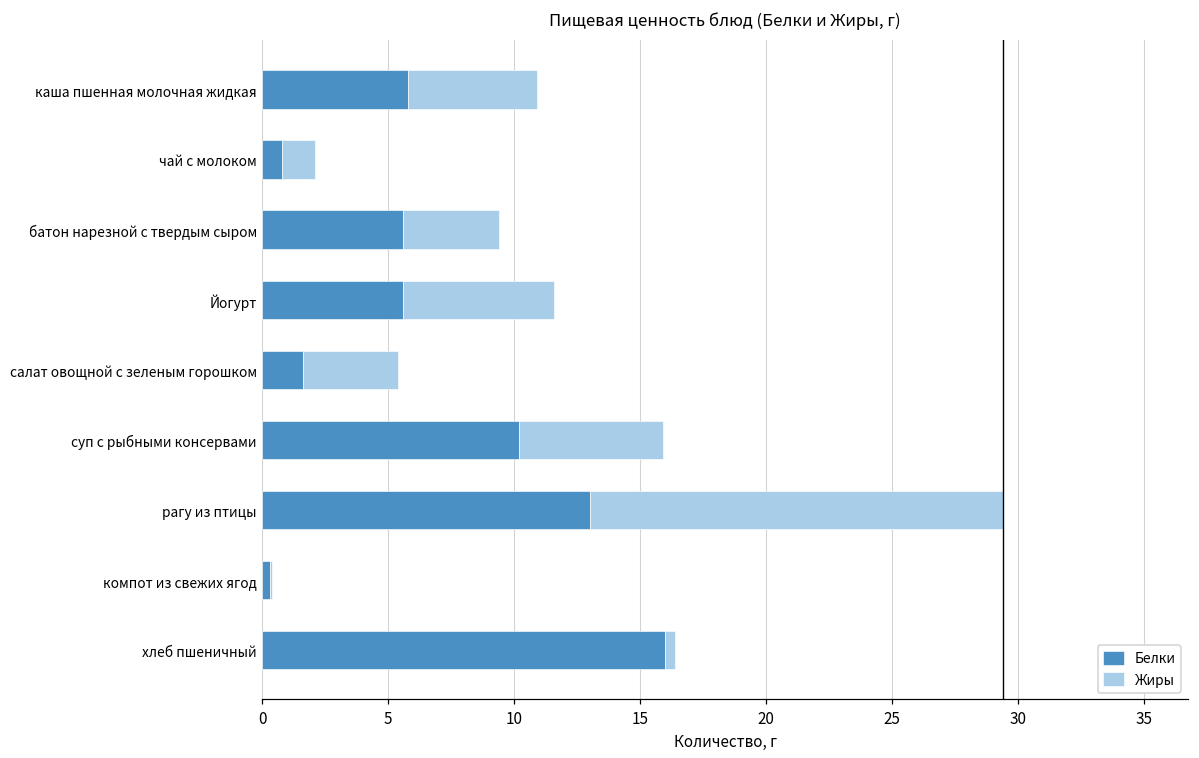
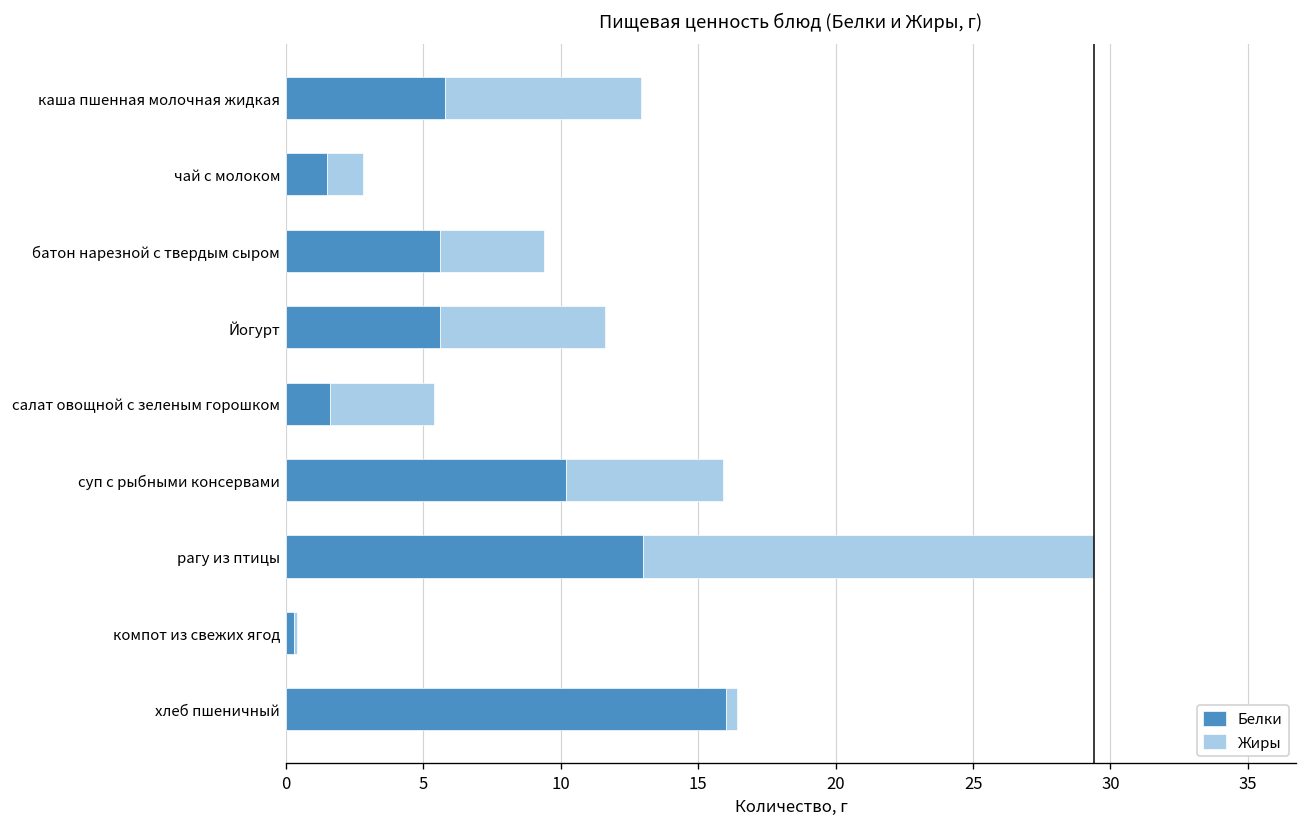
Жиры, каша пшенная молочная жидкая: 5.1 -> 7.1
Белки, чай с молоком: 0.8 -> 1.5
